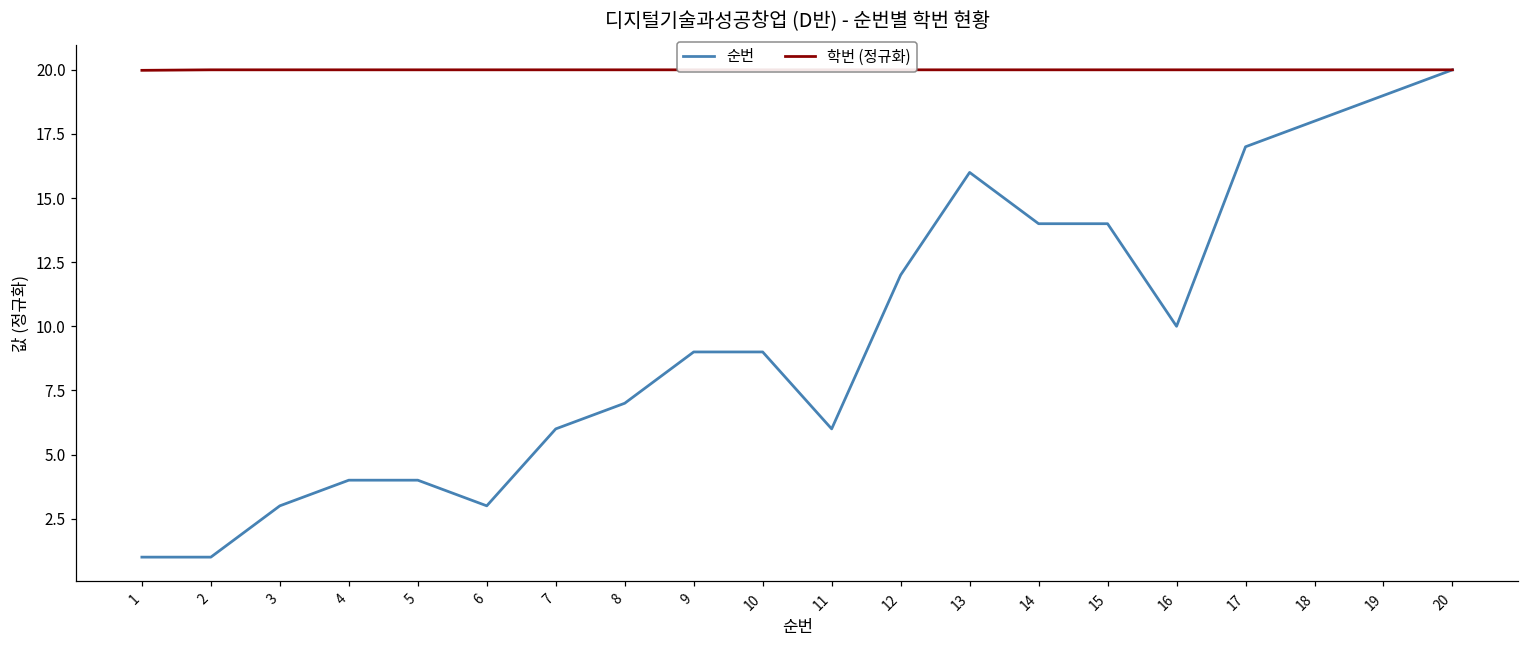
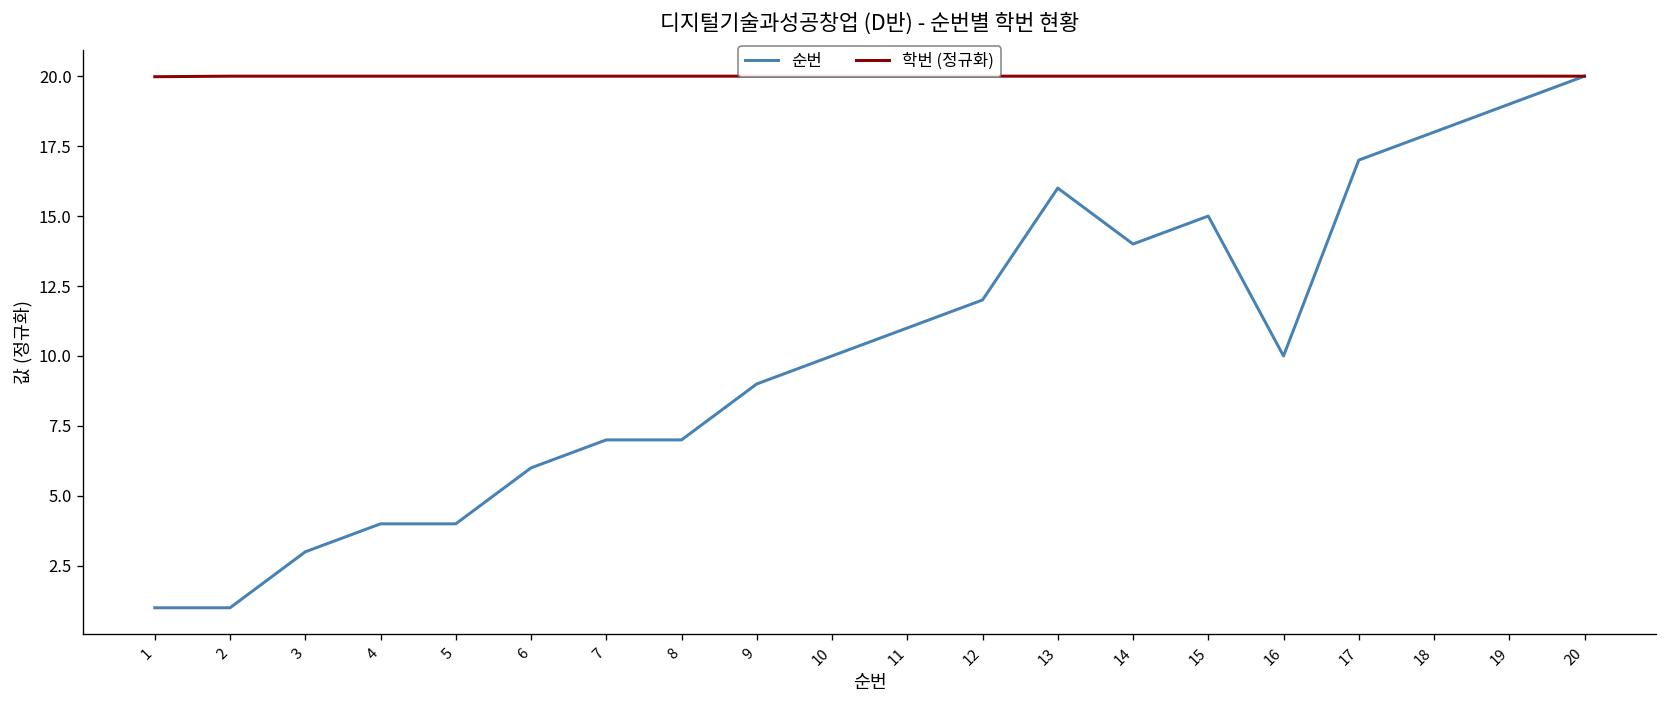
순번, 6: 3 -> 6
순번, 7: 6 -> 7
순번, 10: 9 -> 10
순번, 11: 6 -> 11
순번, 15: 14 -> 15
